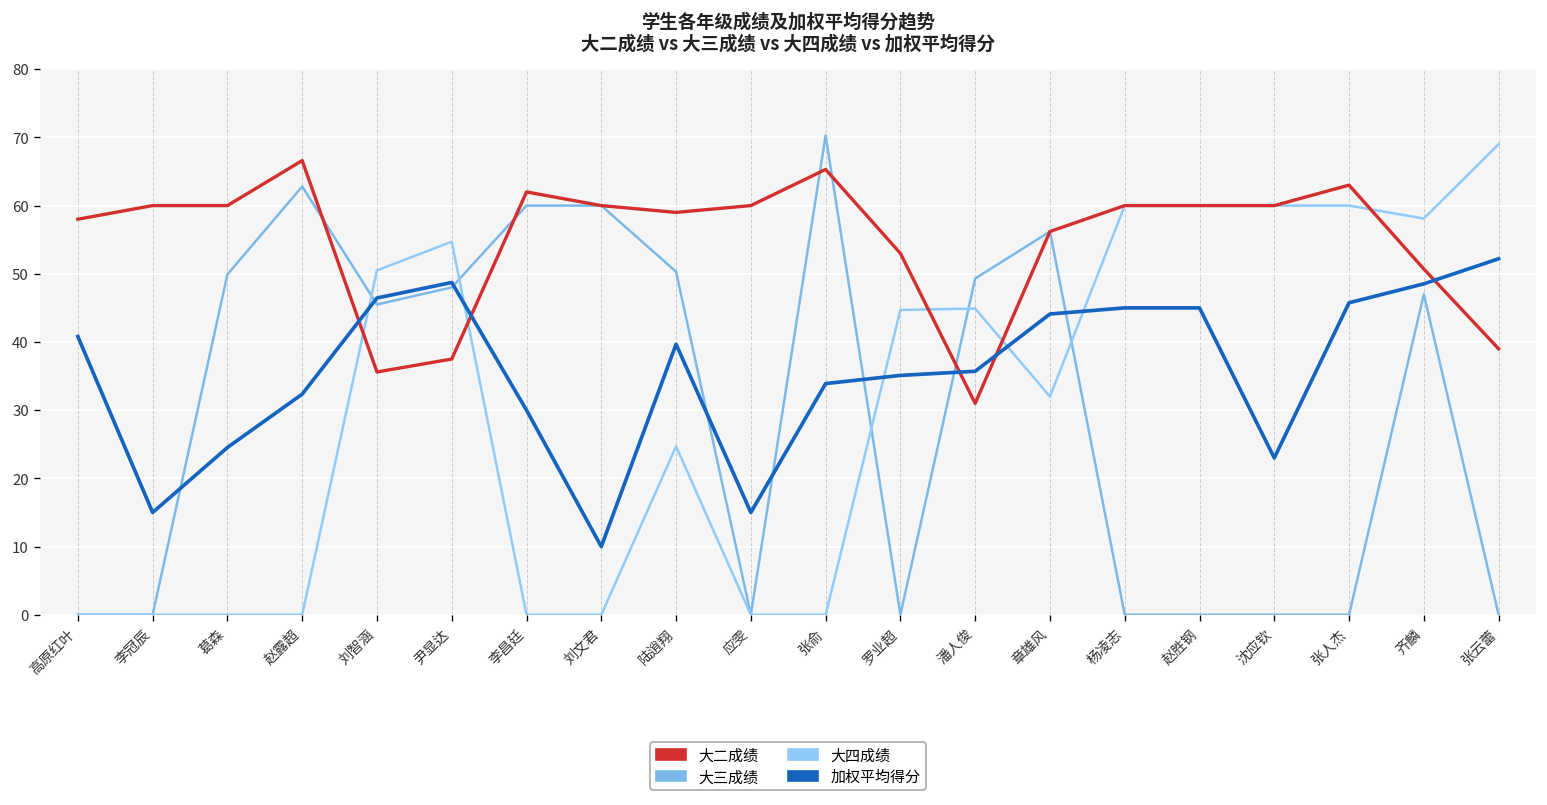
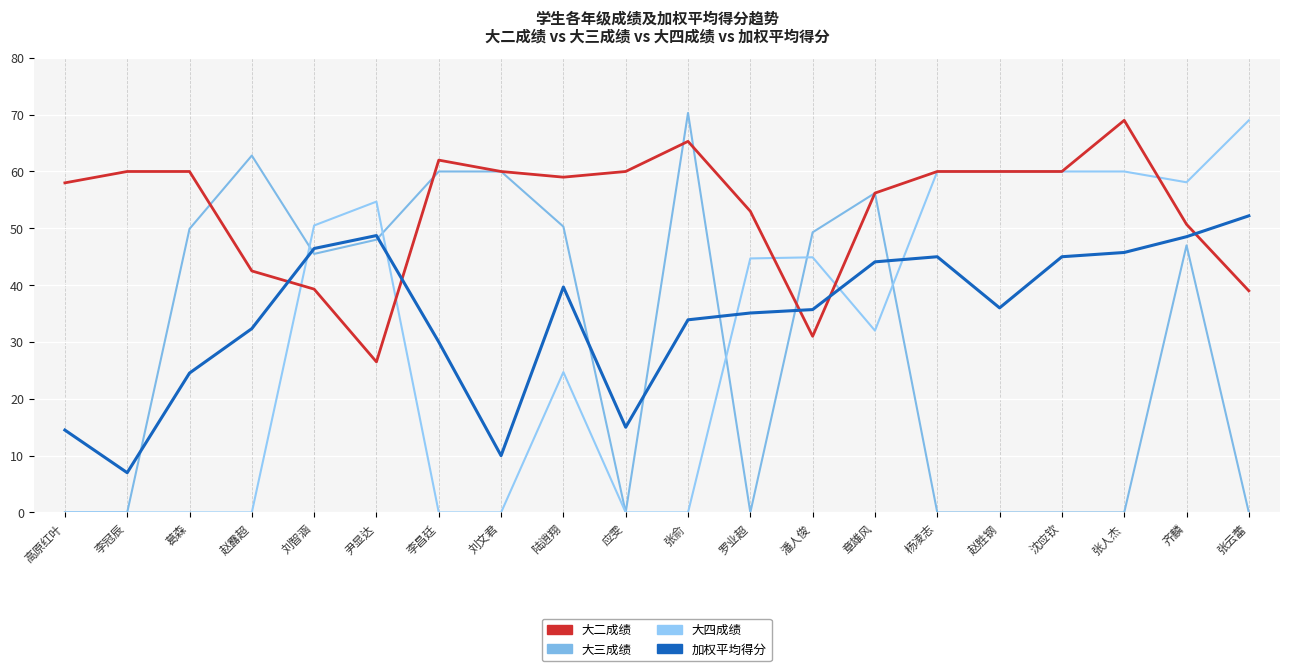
加权平均得分, 高原红叶: 41 -> 15
加权平均得分, 李冠辰: 15 -> 7
大二成绩, 赵露超: 67 -> 43
大二成绩, 刘智涵: 36 -> 39
大二成绩, 尹显达: 38 -> 27
加权平均得分, 赵胜钢: 45 -> 36
加权平均得分, 沈应钦: 23 -> 45
大二成绩, 张人杰: 63 -> 69
